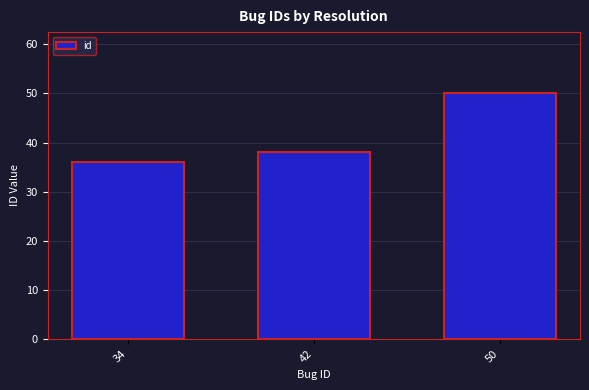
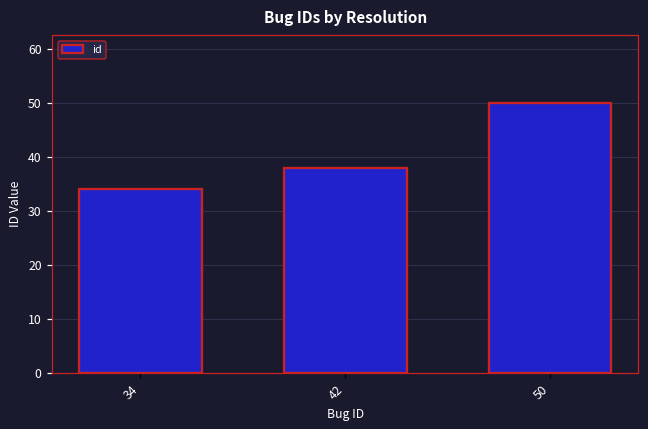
34: 36 -> 34
